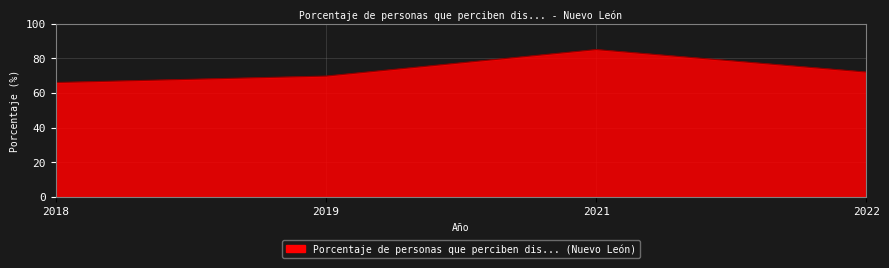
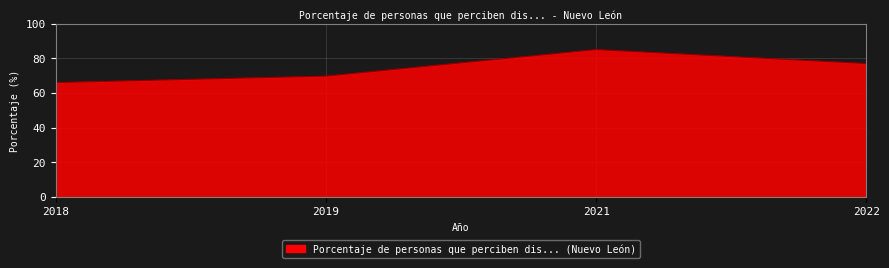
2022: 72 -> 77
